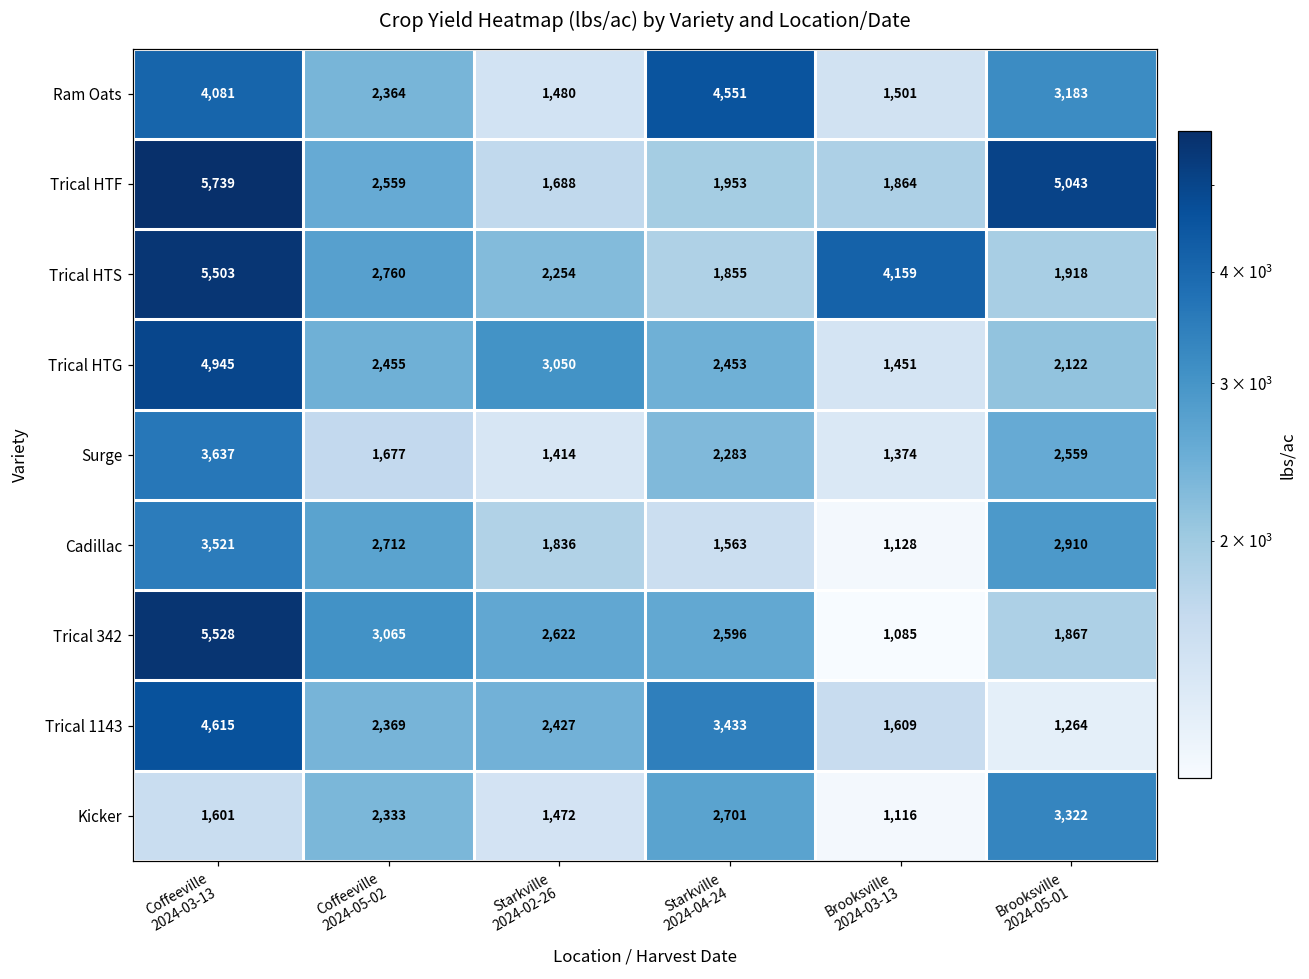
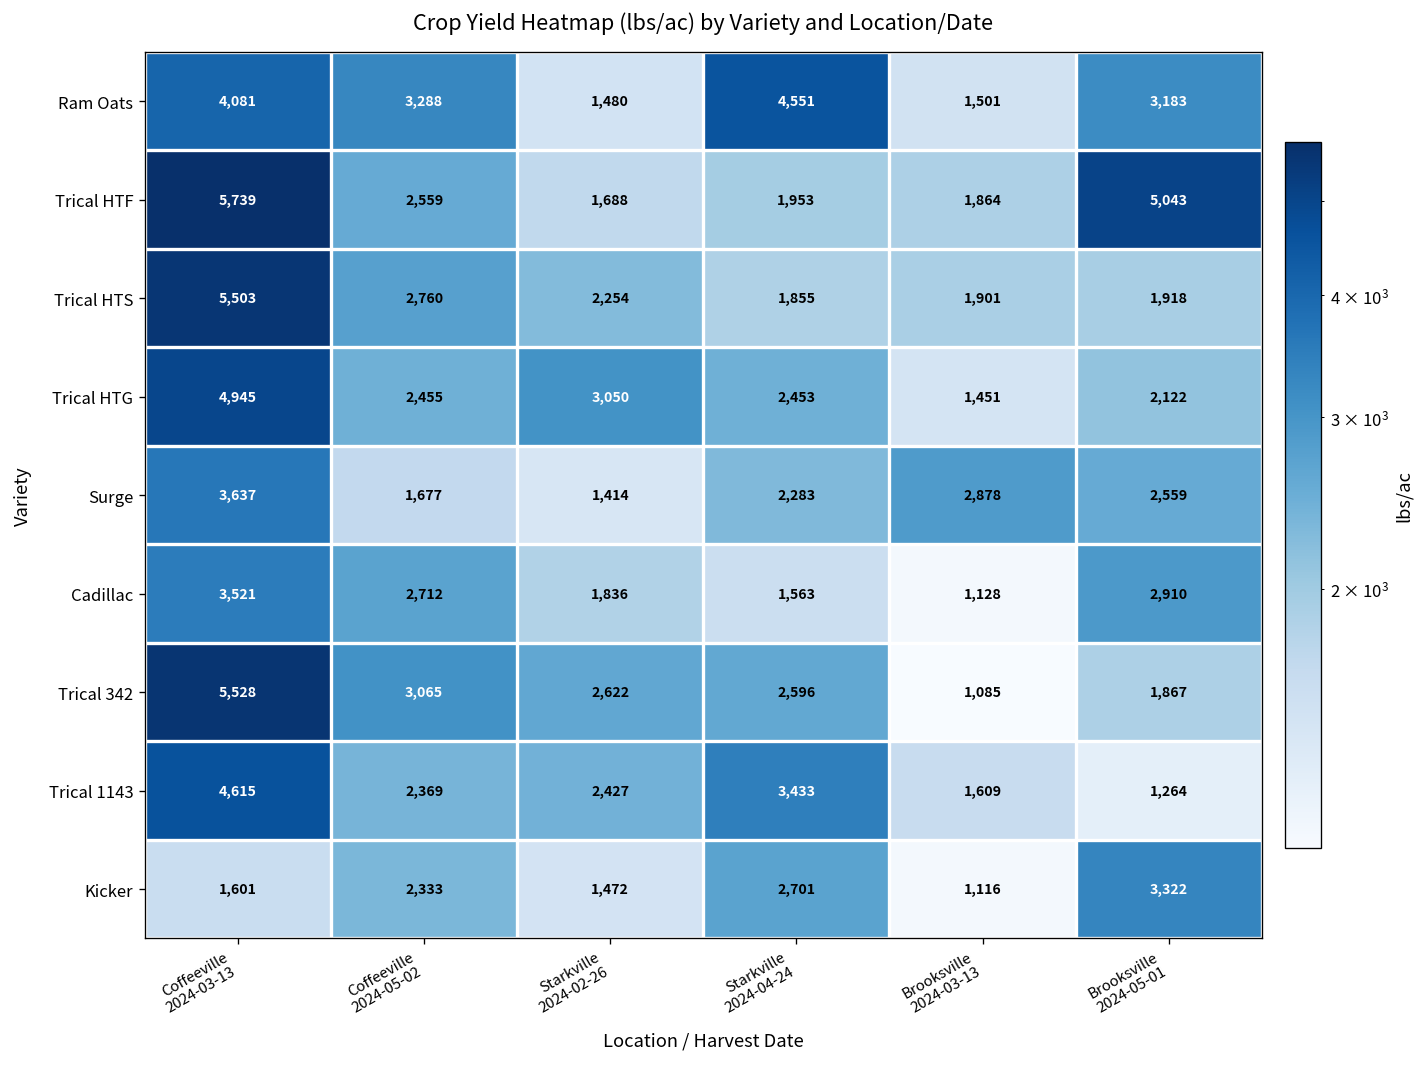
Ram Oats, Coffeeville 2024-05-02: 2,364 -> 3,288
Trical HTS, Brooksville 2024-03-13: 4,159 -> 1,901
Surge, Brooksville 2024-03-13: 1,374 -> 2,878
